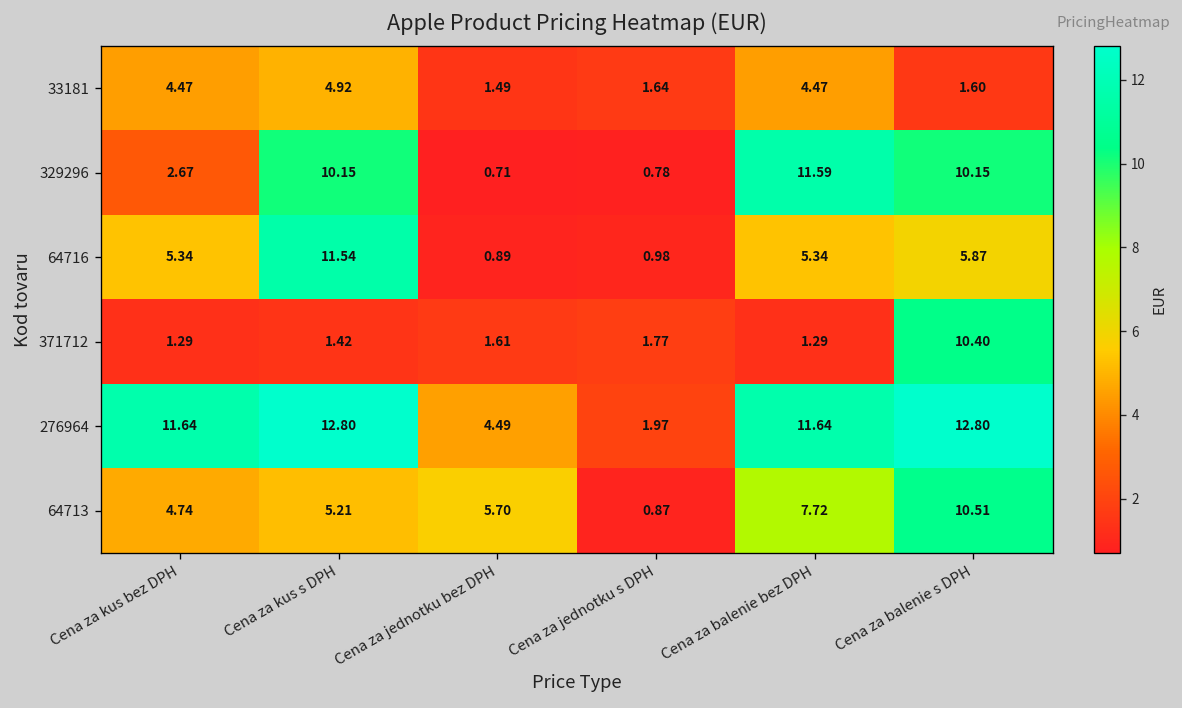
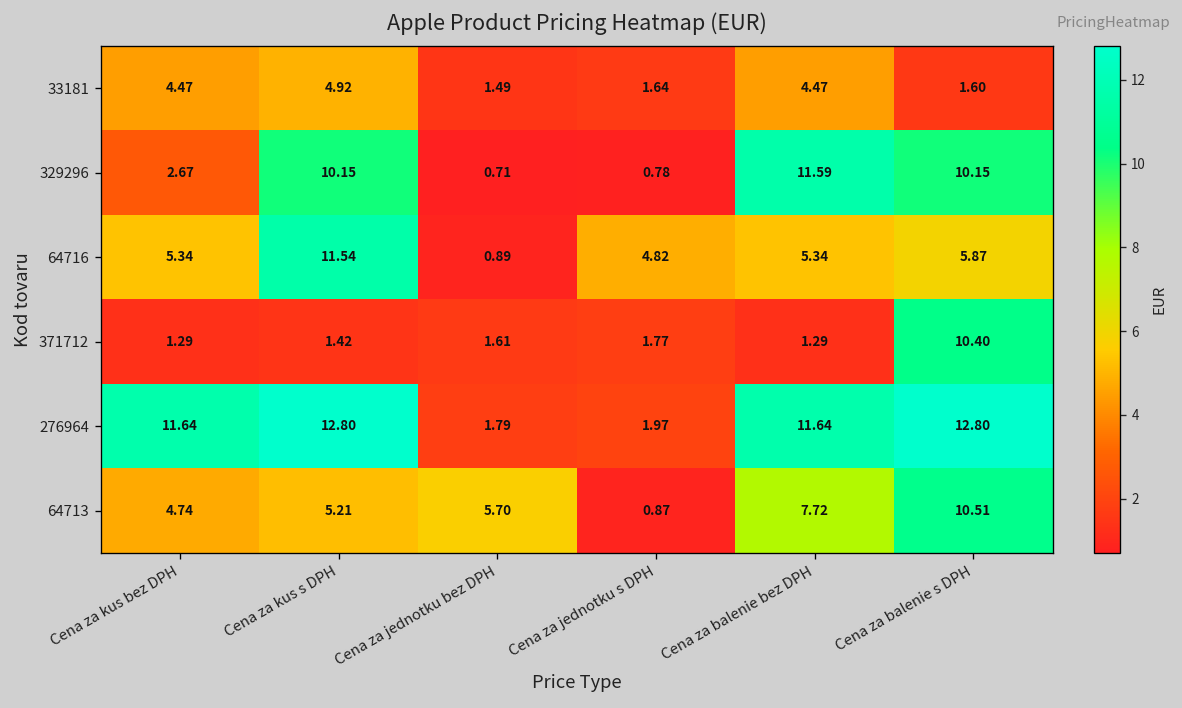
64716, Cena za jednotku s DPH: 0.98 -> 4.82
276964, Cena za jednotku bez DPH: 4.49 -> 1.79
